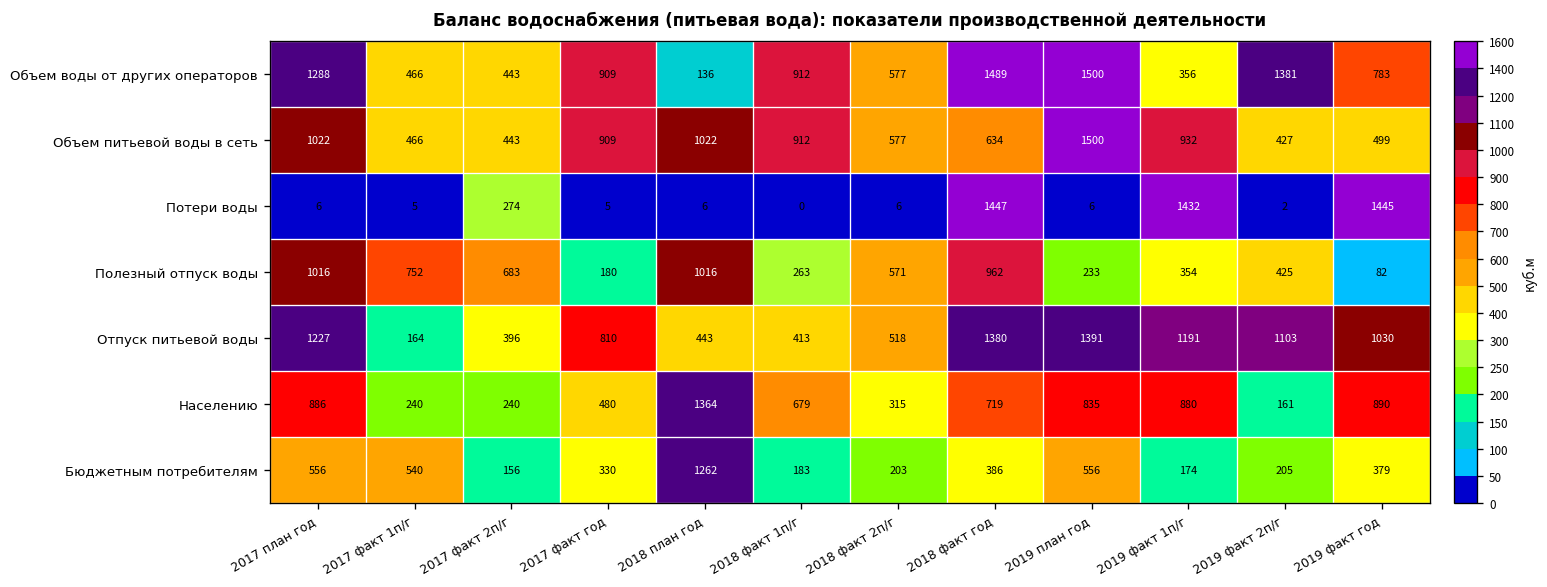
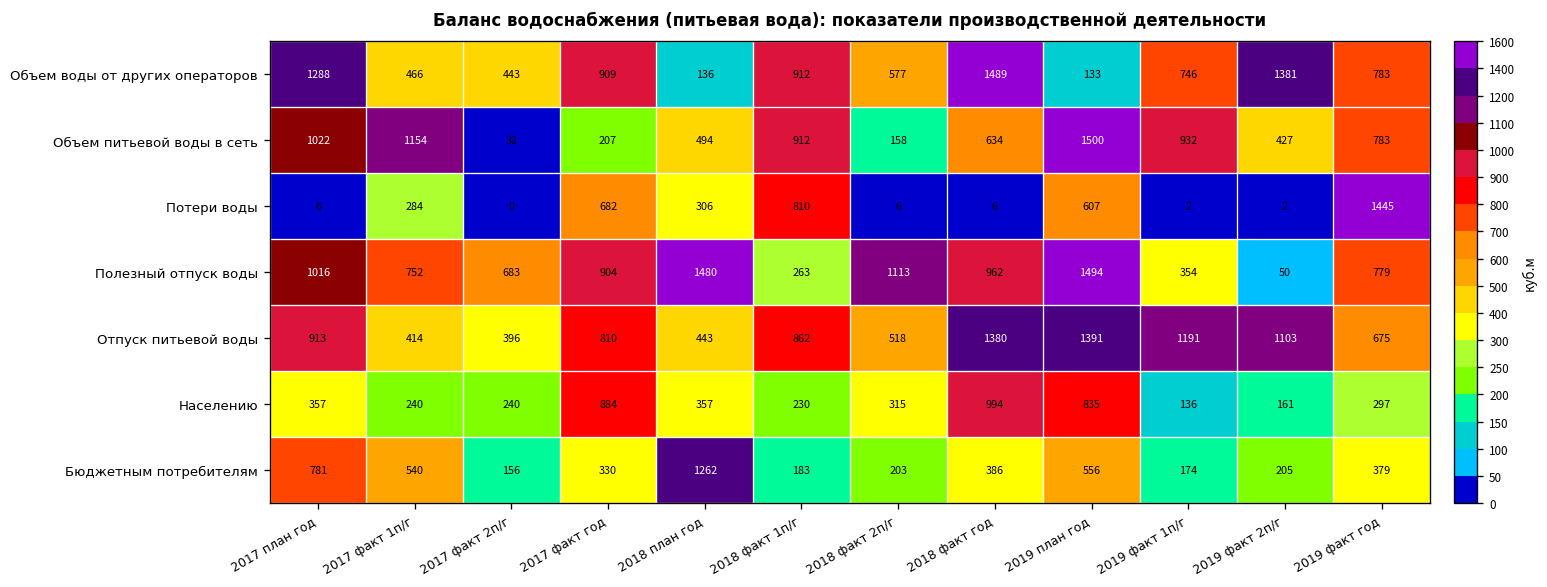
Объем воды от других операторов, 2019 план год: 1500 -> 133
Объем воды от других операторов, 2019 факт 1п/г: 356 -> 746
Объем питьевой воды в сеть, 2017 факт 1п/г: 466 -> 1154
Объем питьевой воды в сеть, 2017 факт 2п/г: 443 -> 32
Объем питьевой воды в сеть, 2017 факт год: 909 -> 207
Объем питьевой воды в сеть, 2018 план год: 1022 -> 494
Объем питьевой воды в сеть, 2018 факт 2п/г: 577 -> 158
Объем питьевой воды в сеть, 2019 факт год: 499 -> 783
Потери воды, 2017 факт 1п/г: 5 -> 284
Потери воды, 2017 факт 2п/г: 274 -> 0
Потери воды, 2017 факт год: 5 -> 682
Потери воды, 2018 план год: 6 -> 306
Потери воды, 2018 факт 1п/г: 0 -> 810
Потери воды, 2018 факт год: 1447 -> 6
Потери воды, 2019 план год: 6 -> 607
Потери воды, 2019 факт 1п/г: 1432 -> 2
Полезный отпуск воды, 2017 факт год: 180 -> 904
Полезный отпуск воды, 2018 план год: 1016 -> 1480
Полезный отпуск воды, 2018 факт 2п/г: 571 -> 1113
Полезный отпуск воды, 2019 план год: 233 -> 1494
Полезный отпуск воды, 2019 факт 2п/г: 425 -> 50
Полезный отпуск воды, 2019 факт год: 82 -> 779
Отпуск питьевой воды, 2017 план год: 1227 -> 913
Отпуск питьевой воды, 2017 факт 1п/г: 164 -> 414
Отпуск питьевой воды, 2018 факт 1п/г: 413 -> 862
Отпуск питьевой воды, 2019 факт год: 1030 -> 675
Населению, 2017 план год: 886 -> 357
Населению, 2017 факт год: 480 -> 884
Населению, 2018 план год: 1364 -> 357
Населению, 2018 факт 1п/г: 679 -> 230
Населению, 2018 факт год: 719 -> 994
Населению, 2019 факт 1п/г: 880 -> 136
Населению, 2019 факт год: 890 -> 297
Бюджетным потребителям, 2017 план год: 556 -> 781
